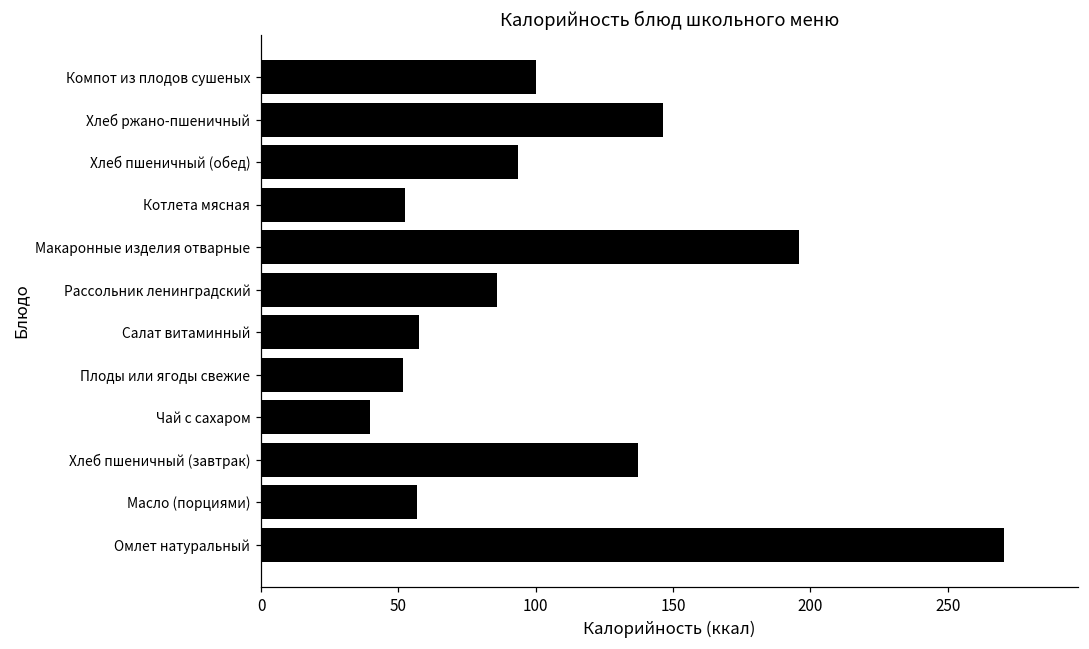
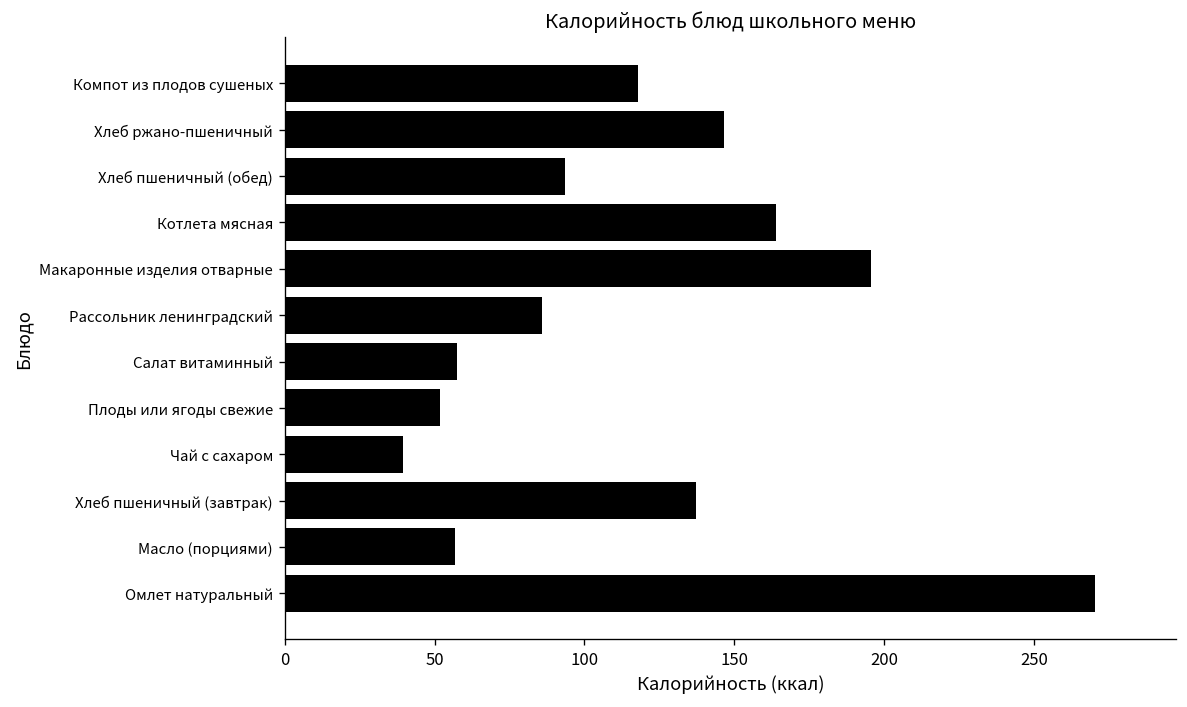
Компот из плодов сушеных: 100 -> 118
Котлета мясная: 53 -> 164
